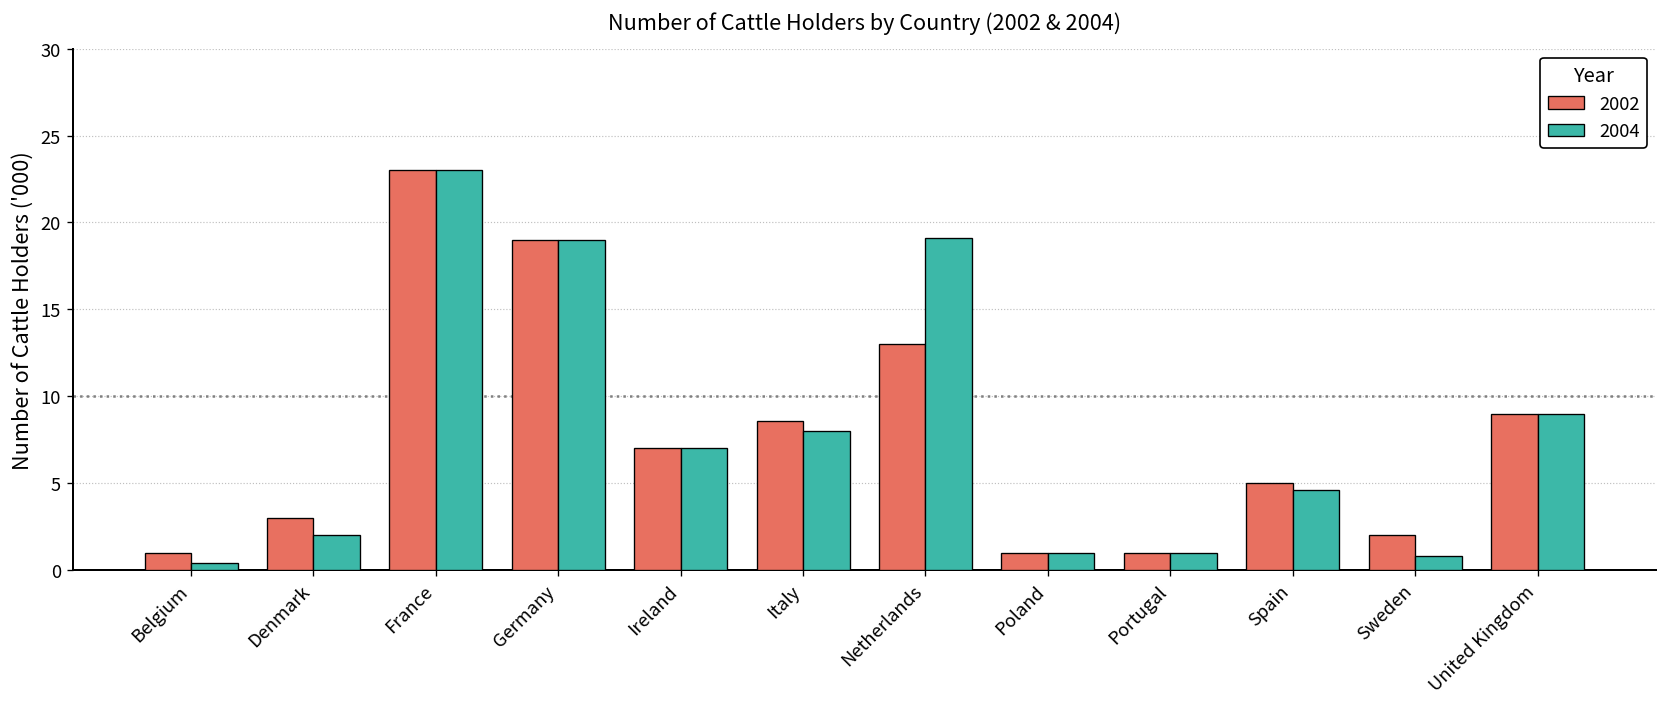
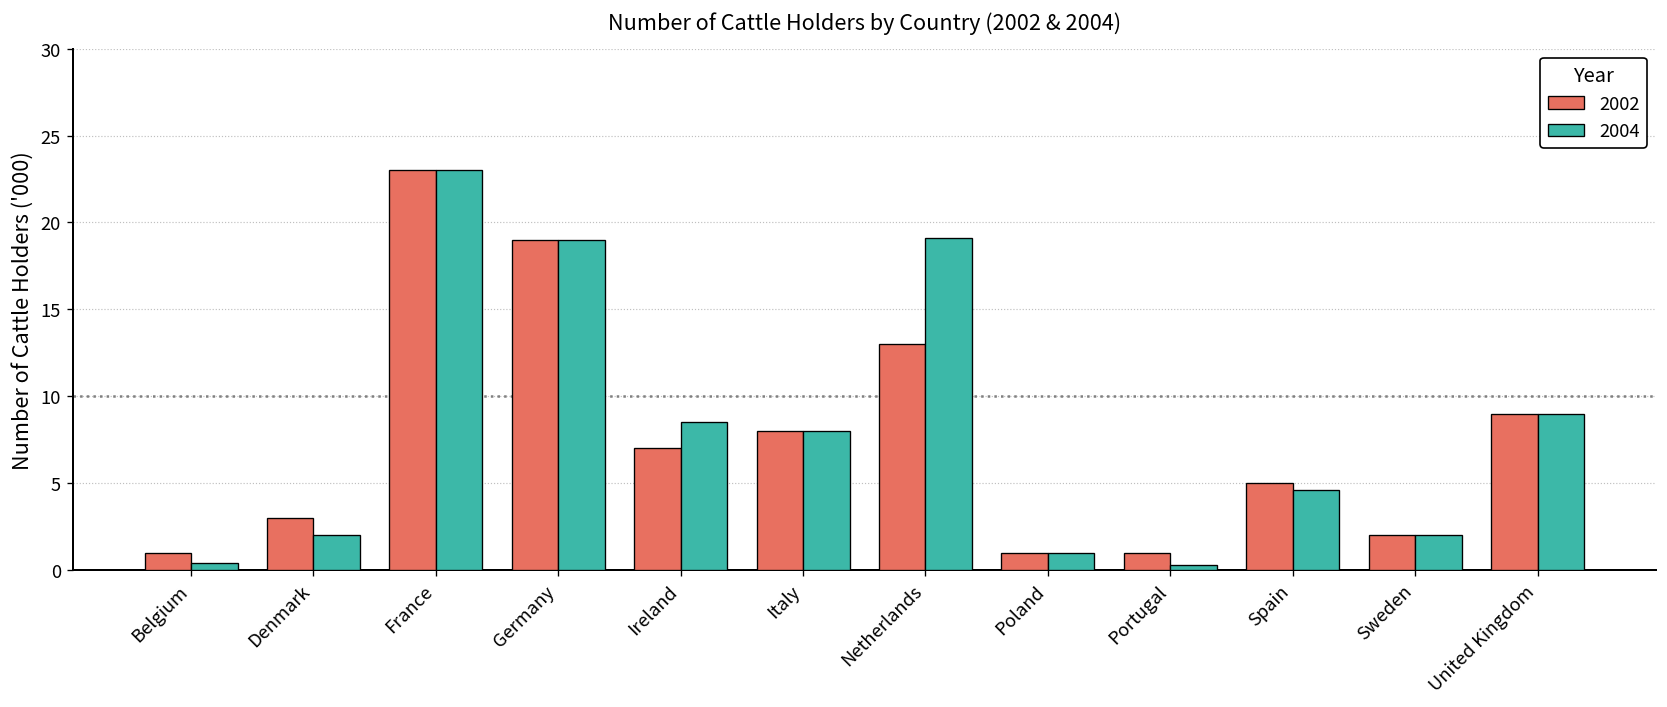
2004, Ireland: 7.0 -> 8.5
2002, Italy: 8.6 -> 8.0
2004, Portugal: 1.0 -> 0.3
2004, Sweden: 0.8 -> 2.0
